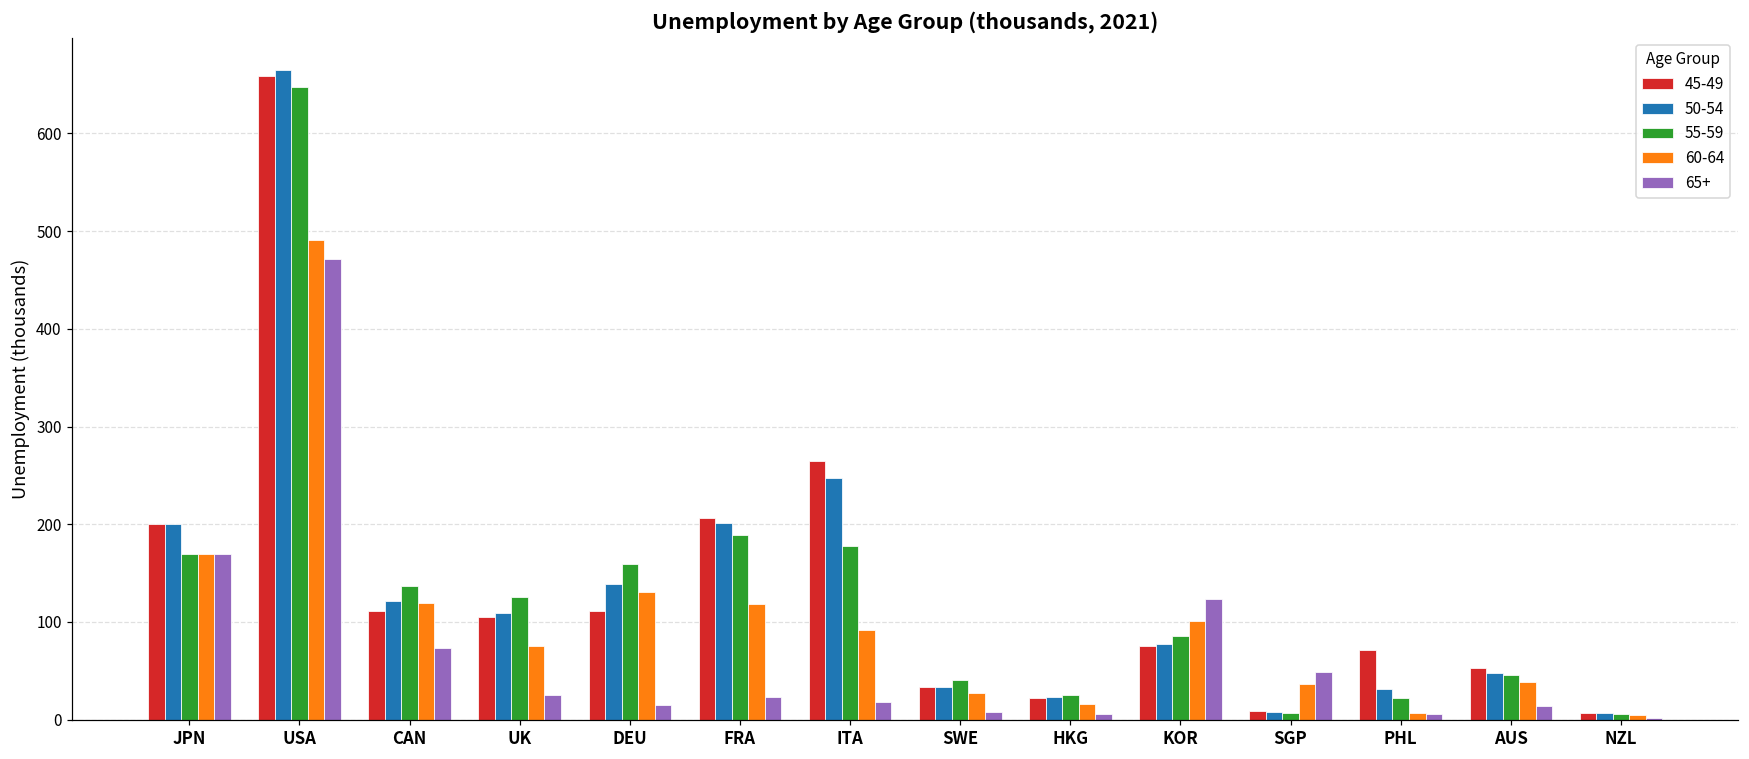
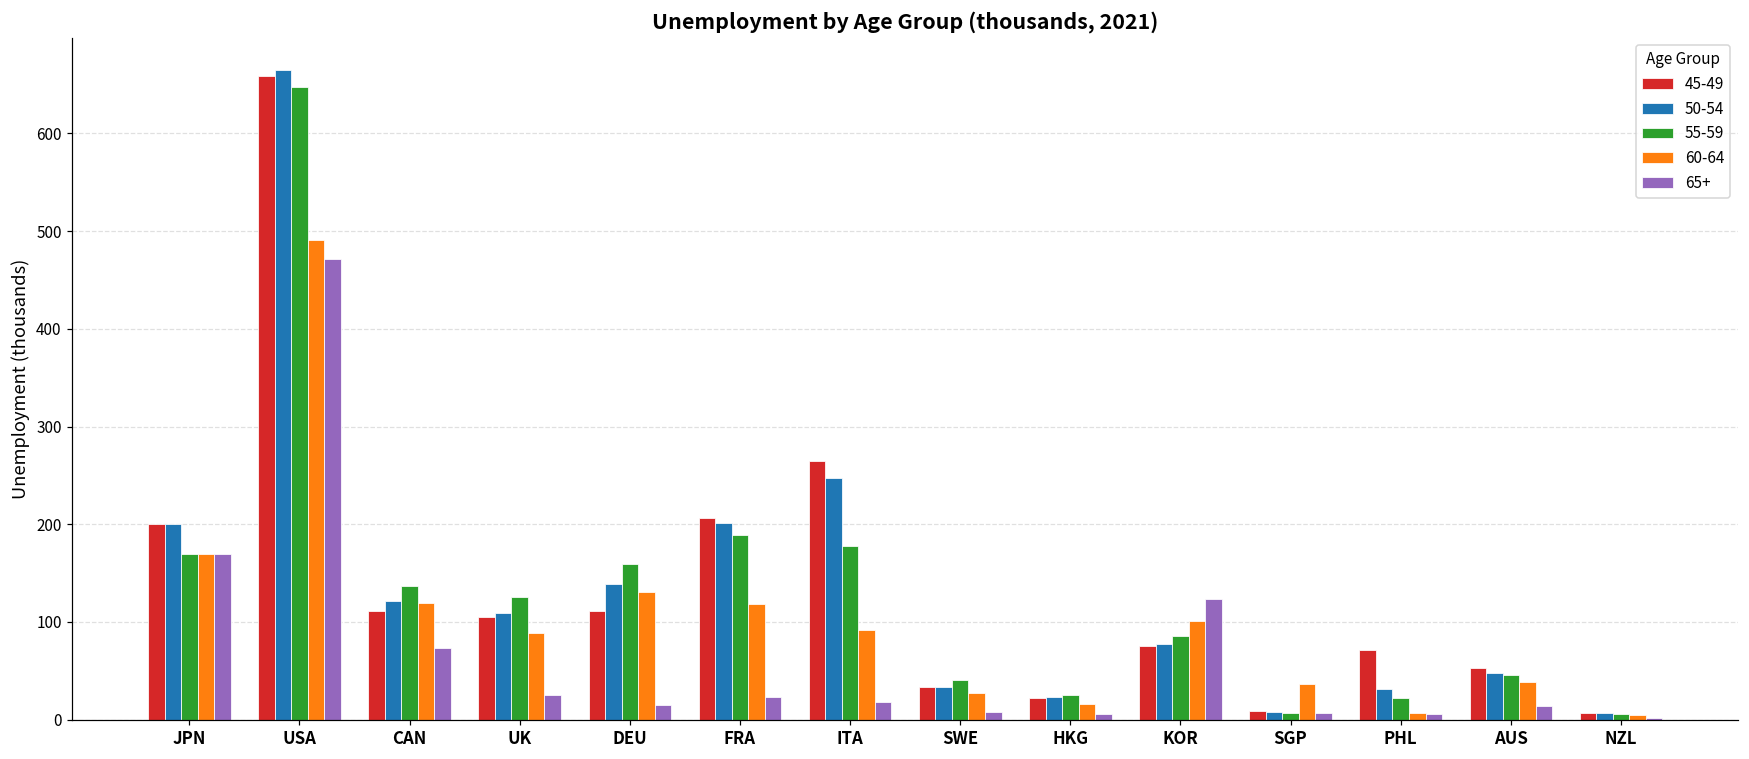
60-64, UK: 80 -> 90
65+, SGP: 50 -> 10
